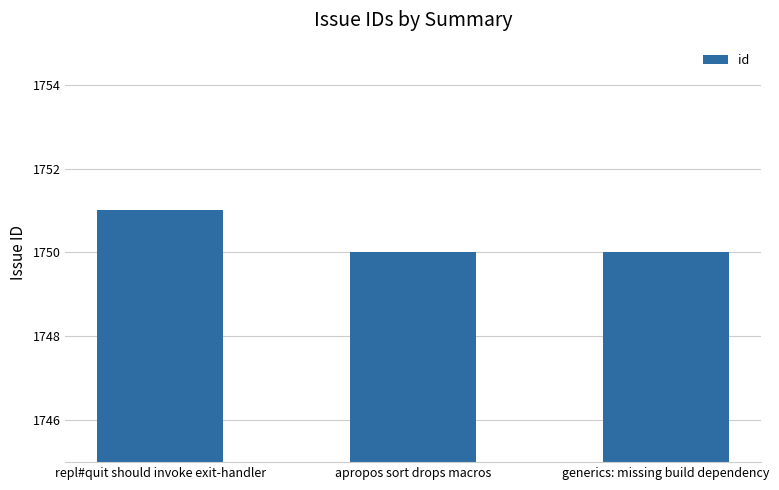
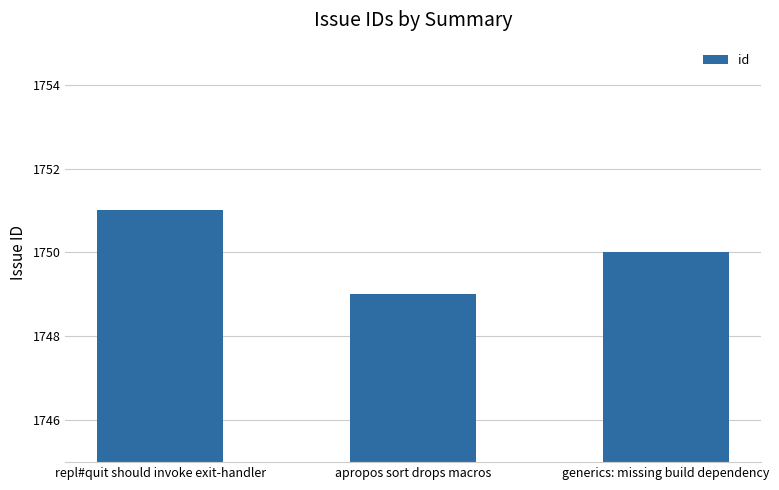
apropos sort drops macros: 1750 -> 1749
